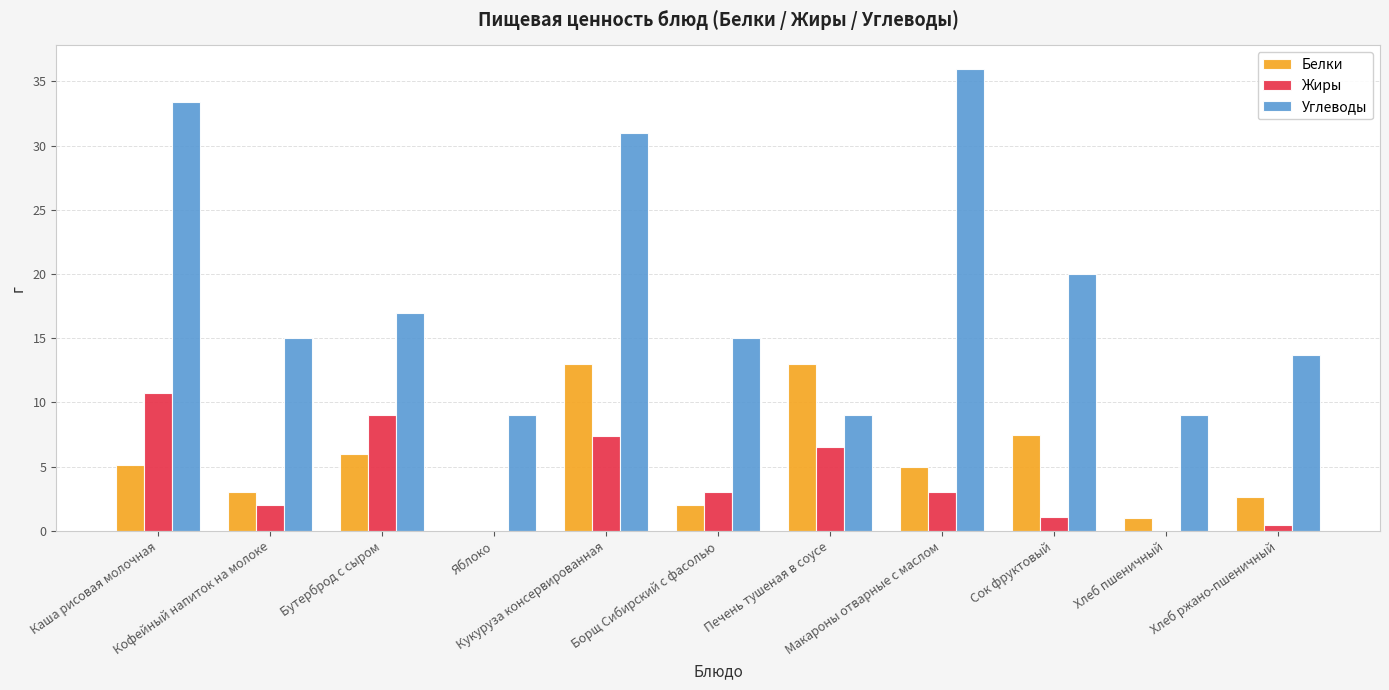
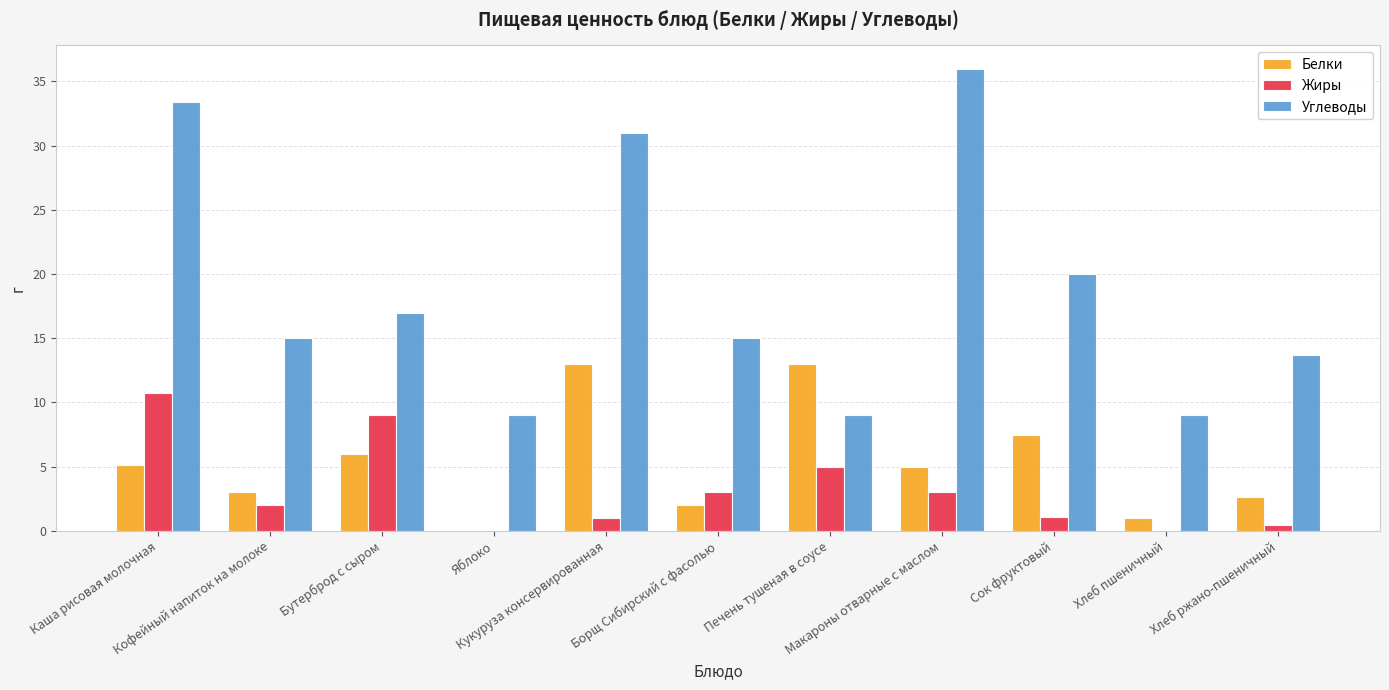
Жиры, Кукуруза консервированная: 7.4 -> 1.0
Жиры, Печень тушеная в соусе: 6.5 -> 5.0
